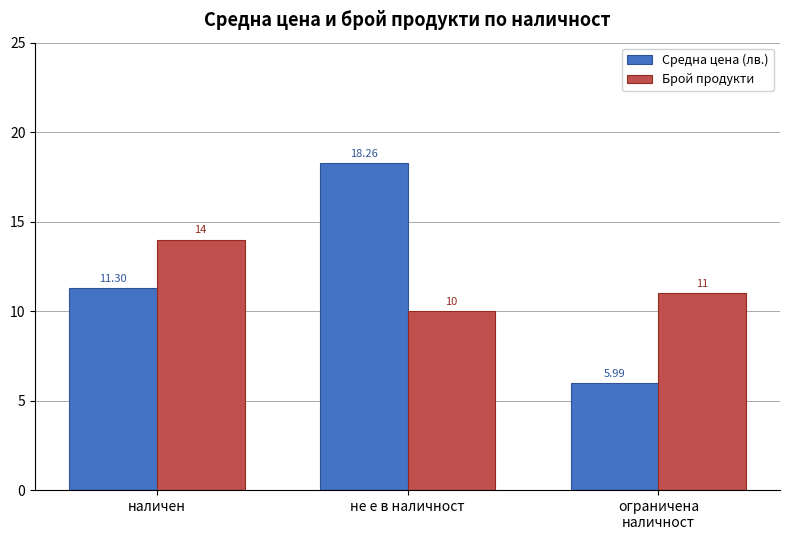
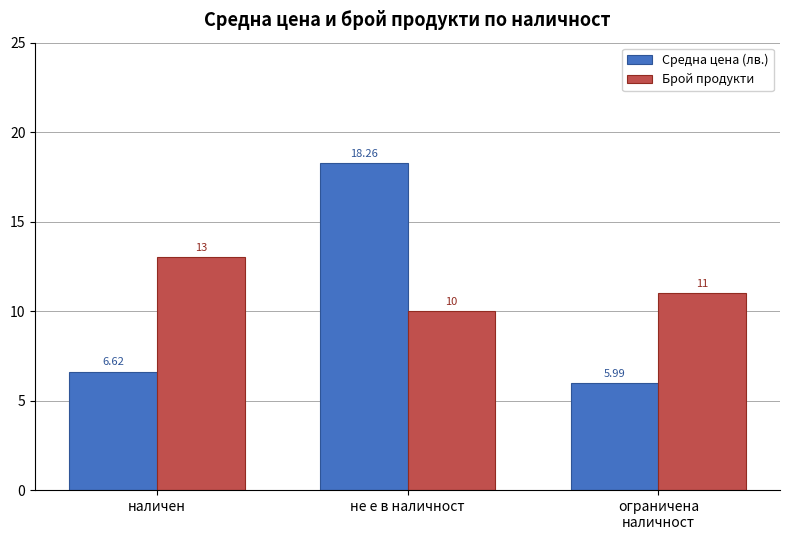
Средна цена (лв.), наличен: 11.30 -> 6.62
Брой продукти, наличен: 14 -> 13
